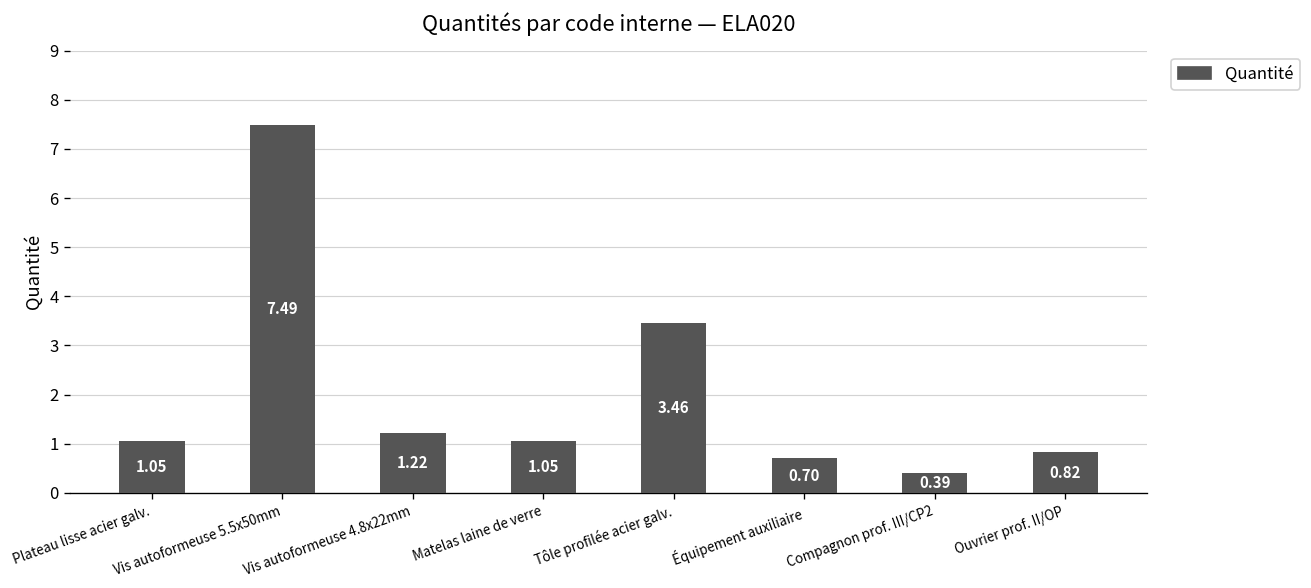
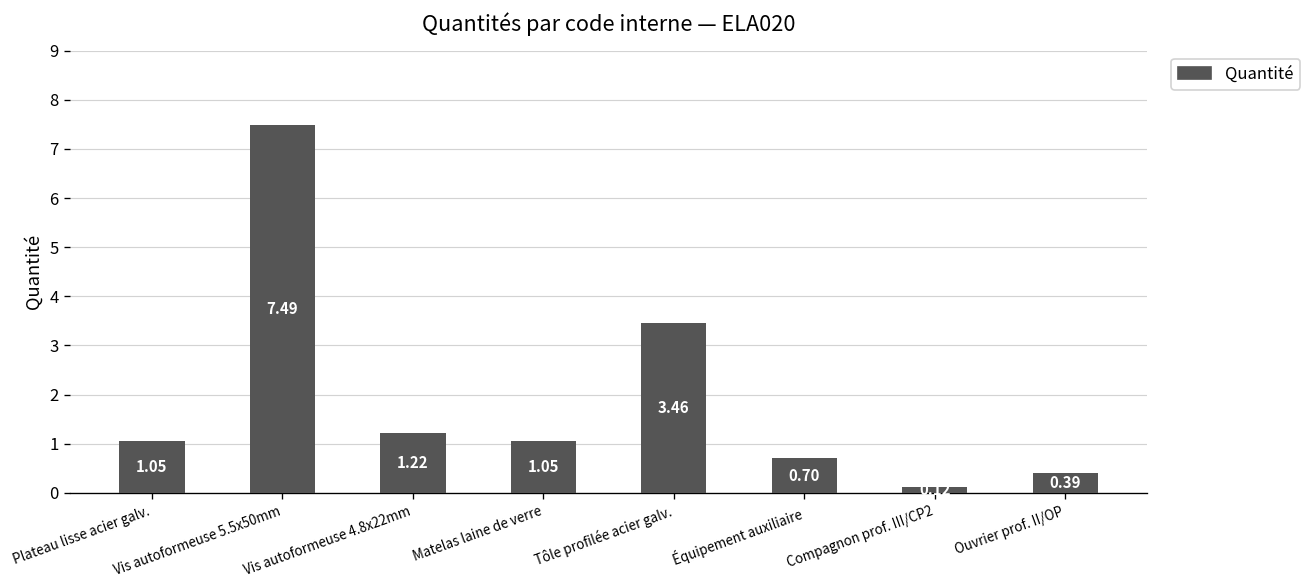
Compagnon prof. III/CP2: 0.4 -> 0.1
Ouvrier prof. II/OP: 0.82 -> 0.39
